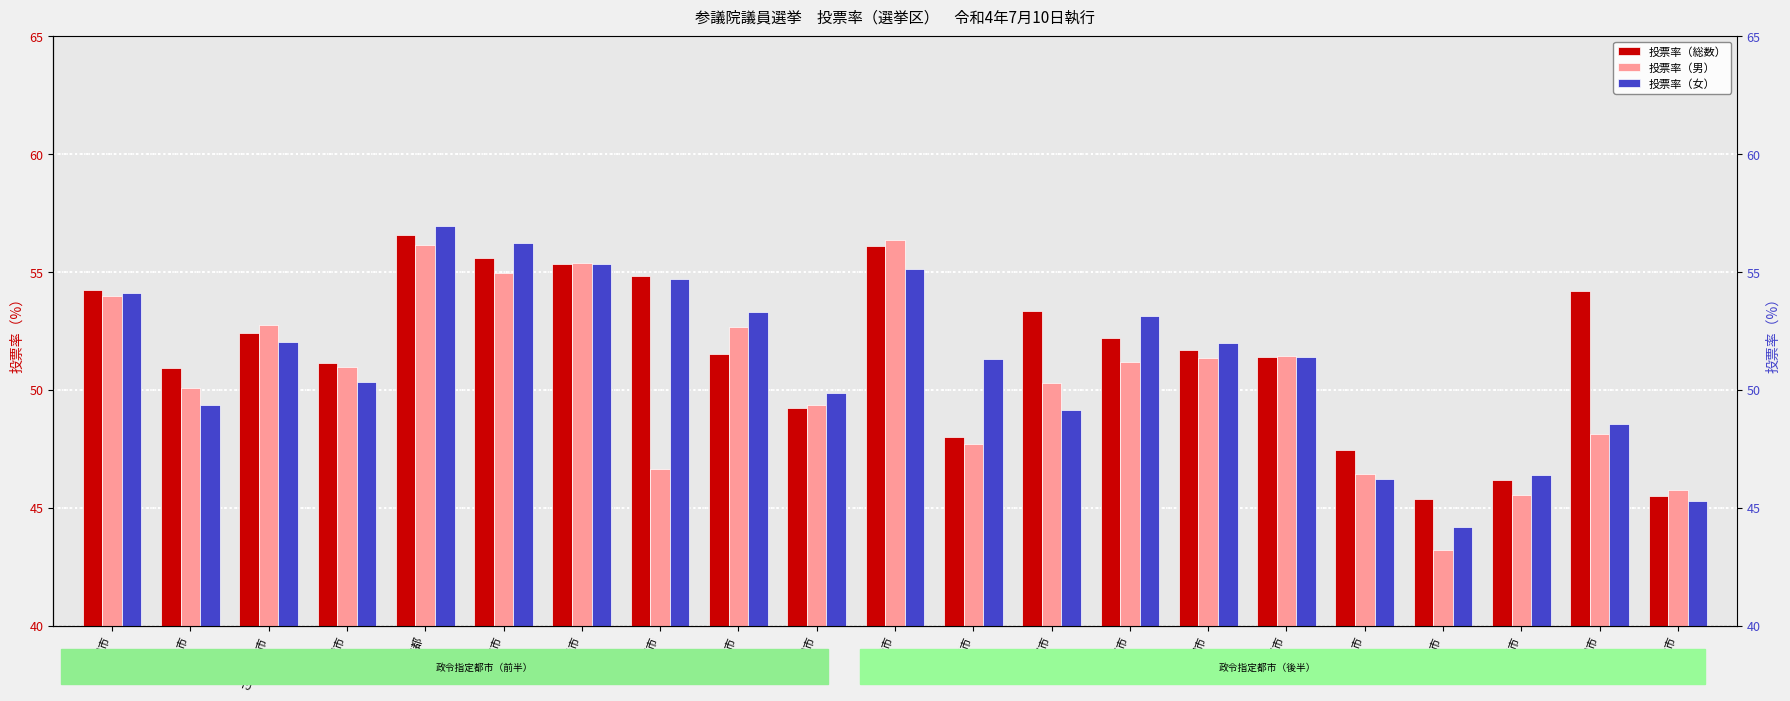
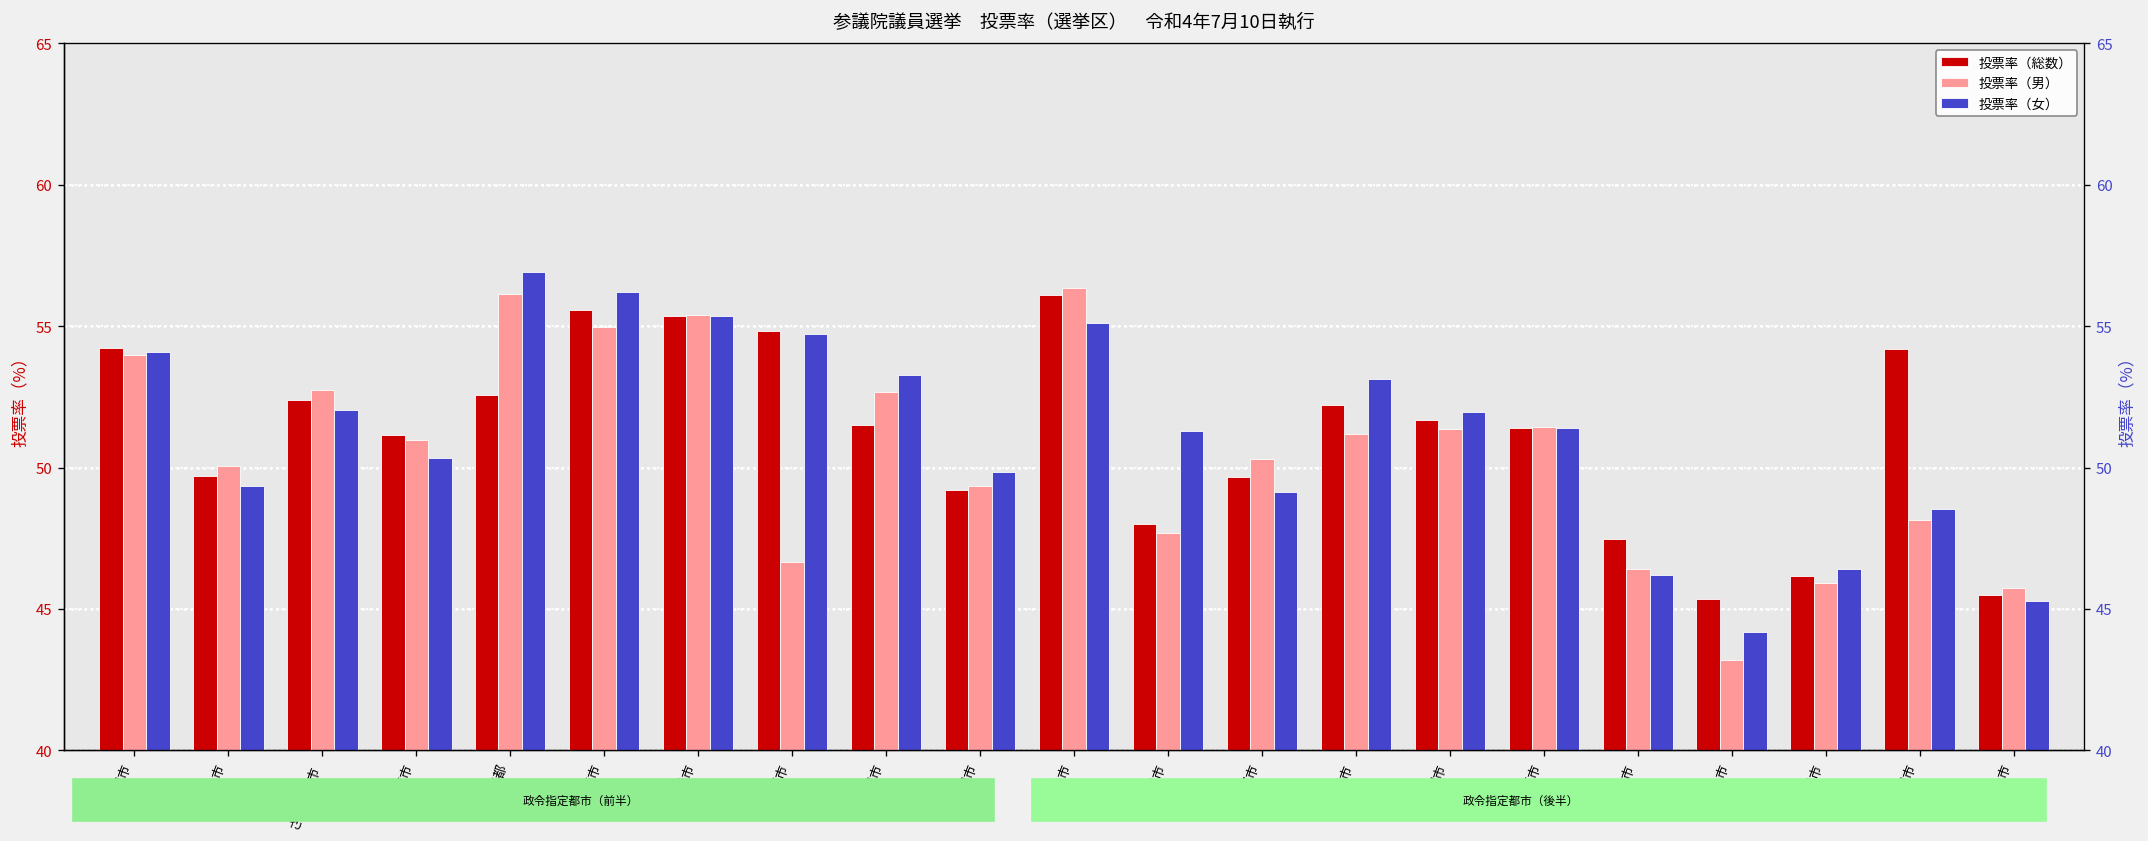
投票率（総数）, 仙台市: 50.9 -> 49.7
投票率（総数）, 東京都: 56.6 -> 52.6
投票率（総数）, 京都市: 53.3 -> 49.7
投票率（男）, 北九州市: 45.5 -> 45.9
